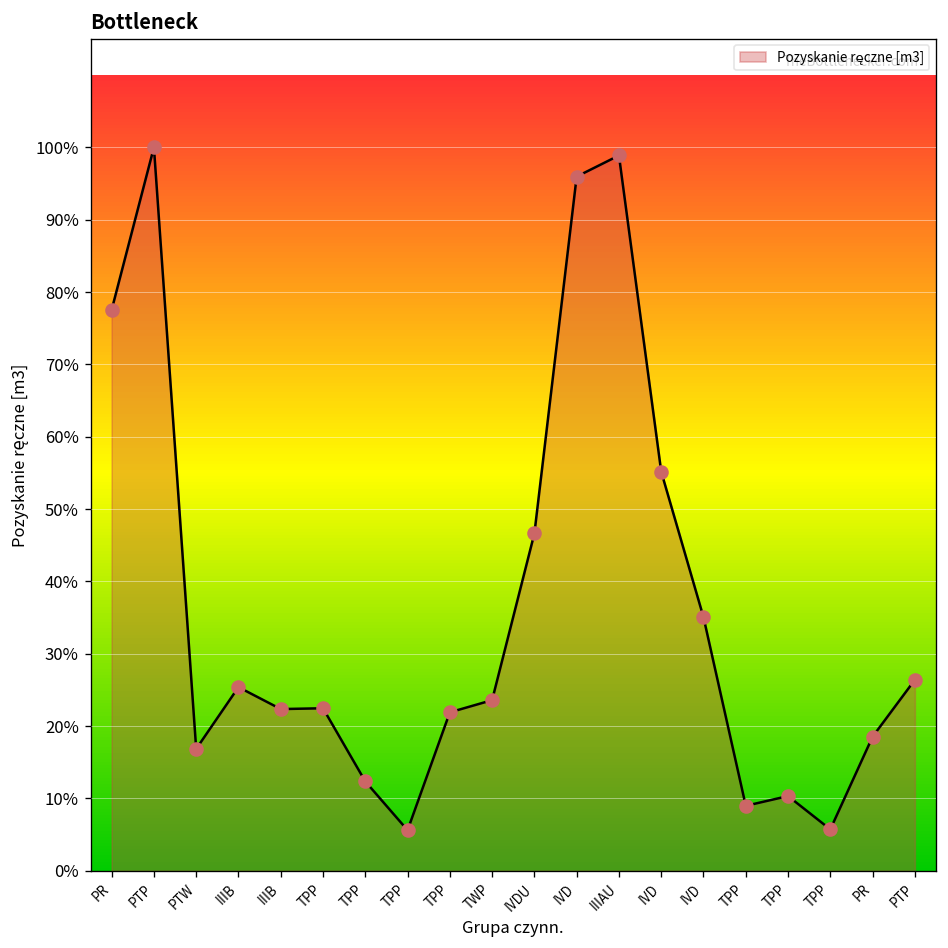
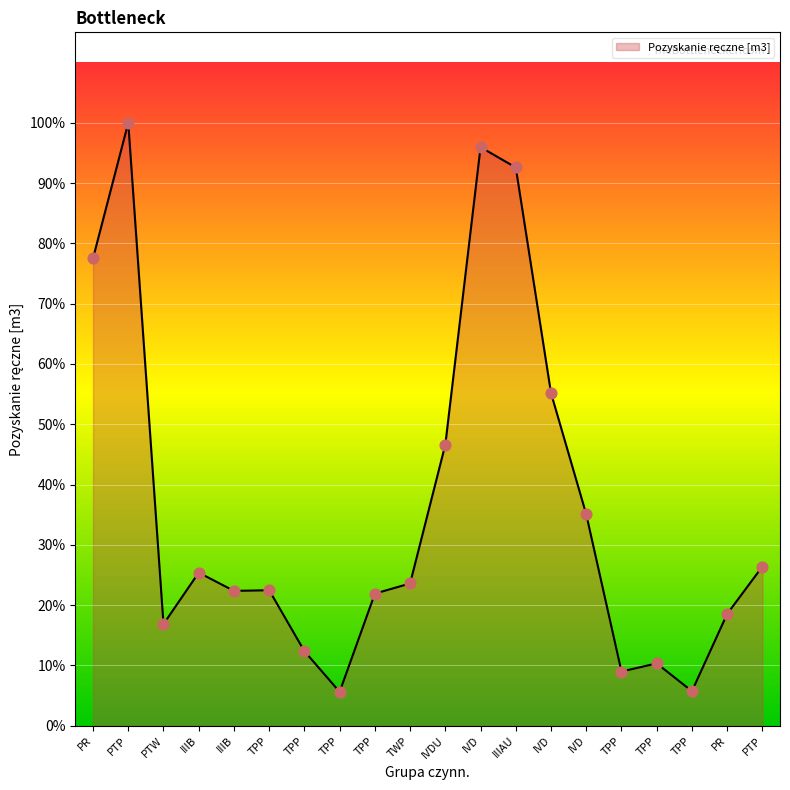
IIIAU: 99% -> 93%
